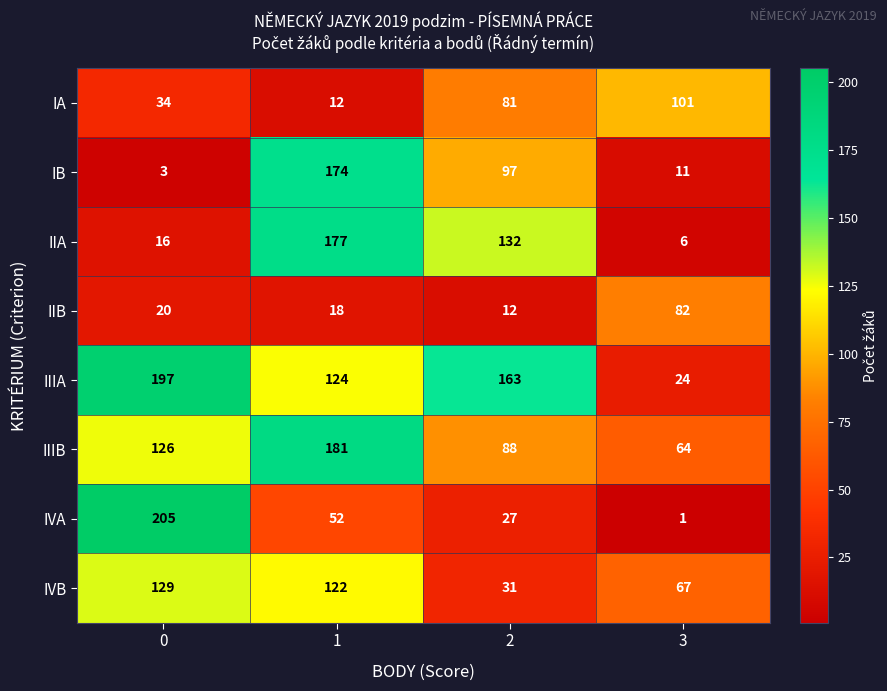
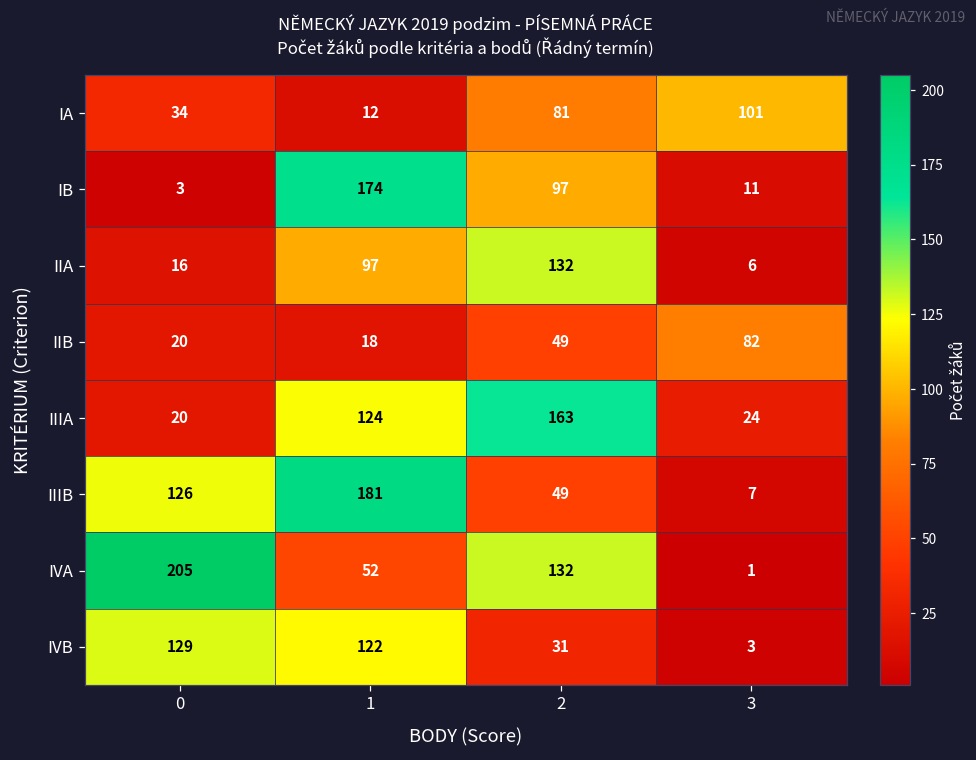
IIA, 1: 177 -> 97
IIB, 2: 12 -> 49
IIIA, 0: 197 -> 20
IIIB, 2: 88 -> 49
IIIB, 3: 64 -> 7
IVA, 2: 27 -> 132
IVB, 3: 67 -> 3
